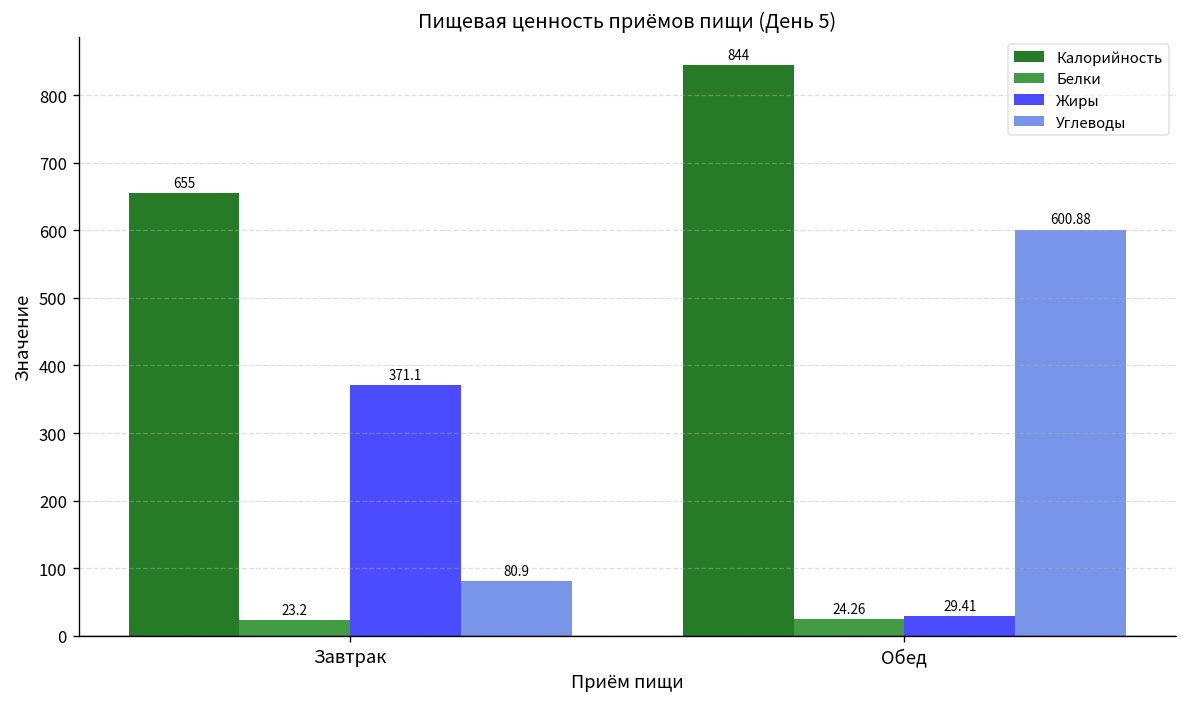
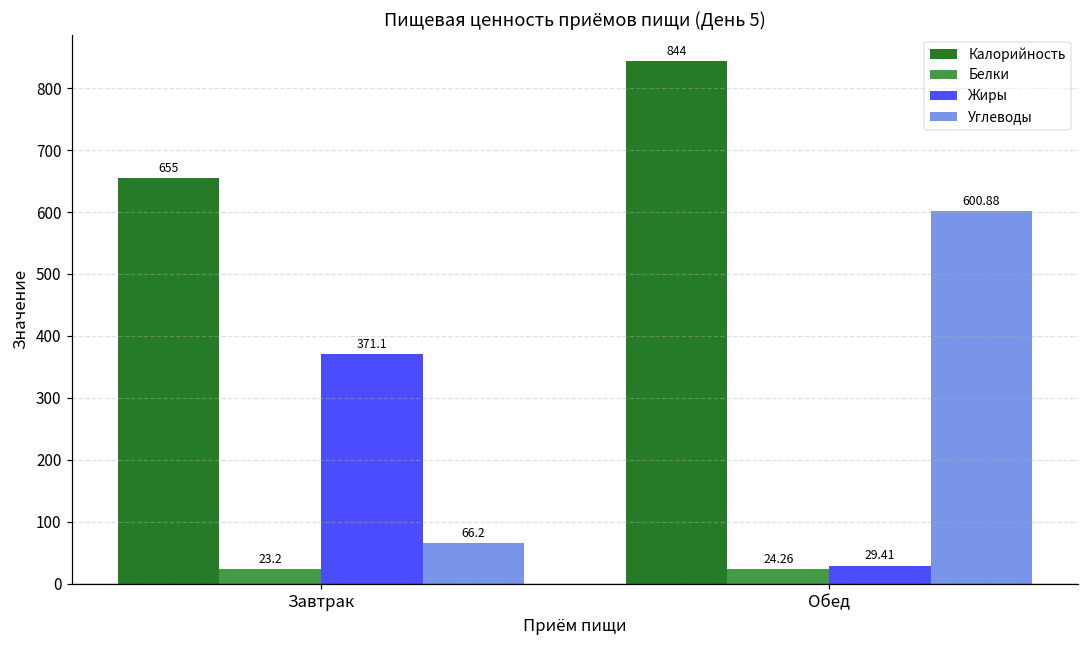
Углеводы, Завтрак: 80.9 -> 66.2
